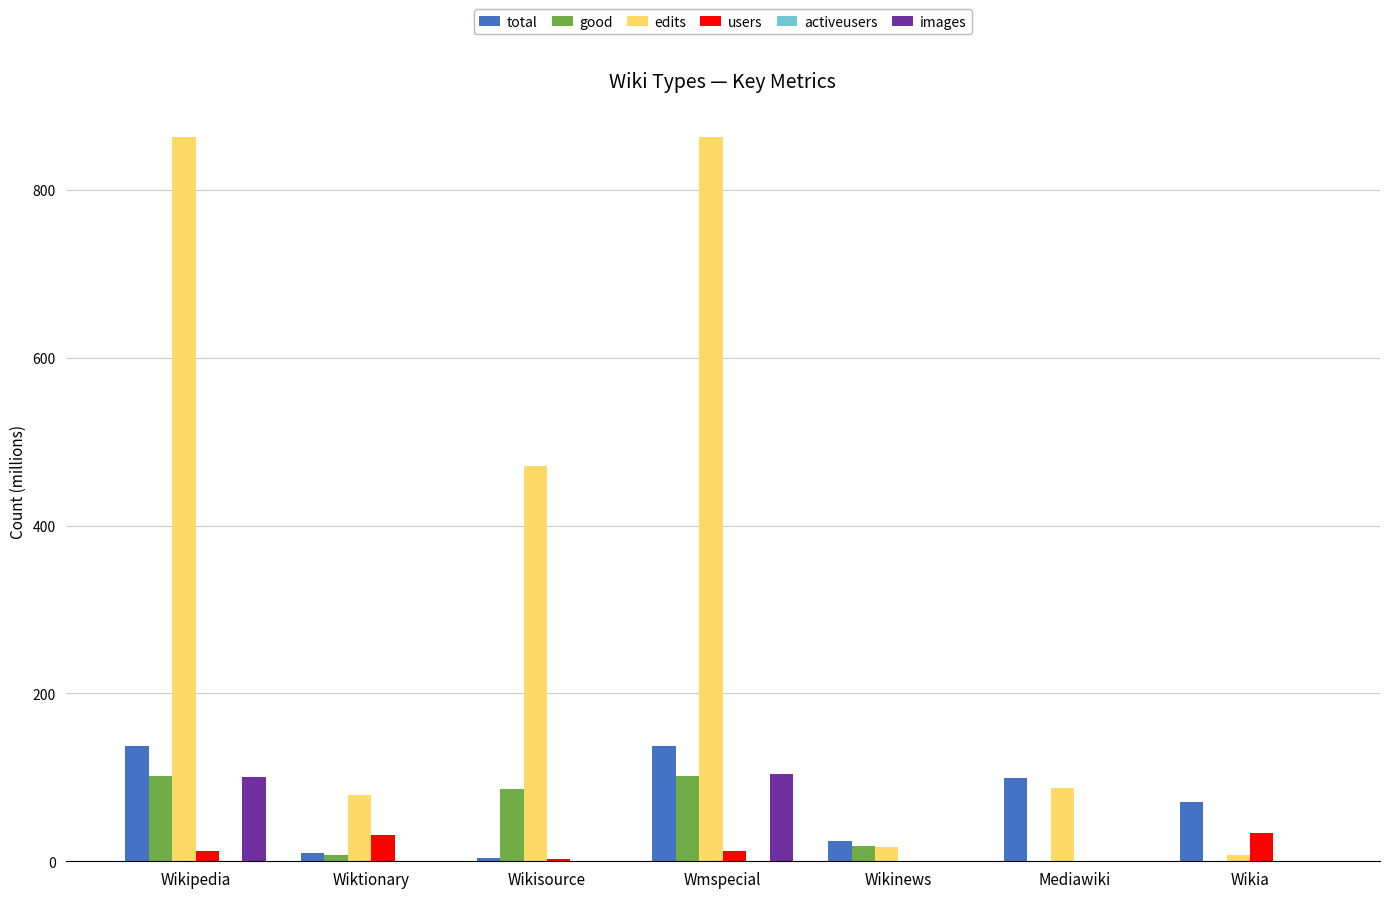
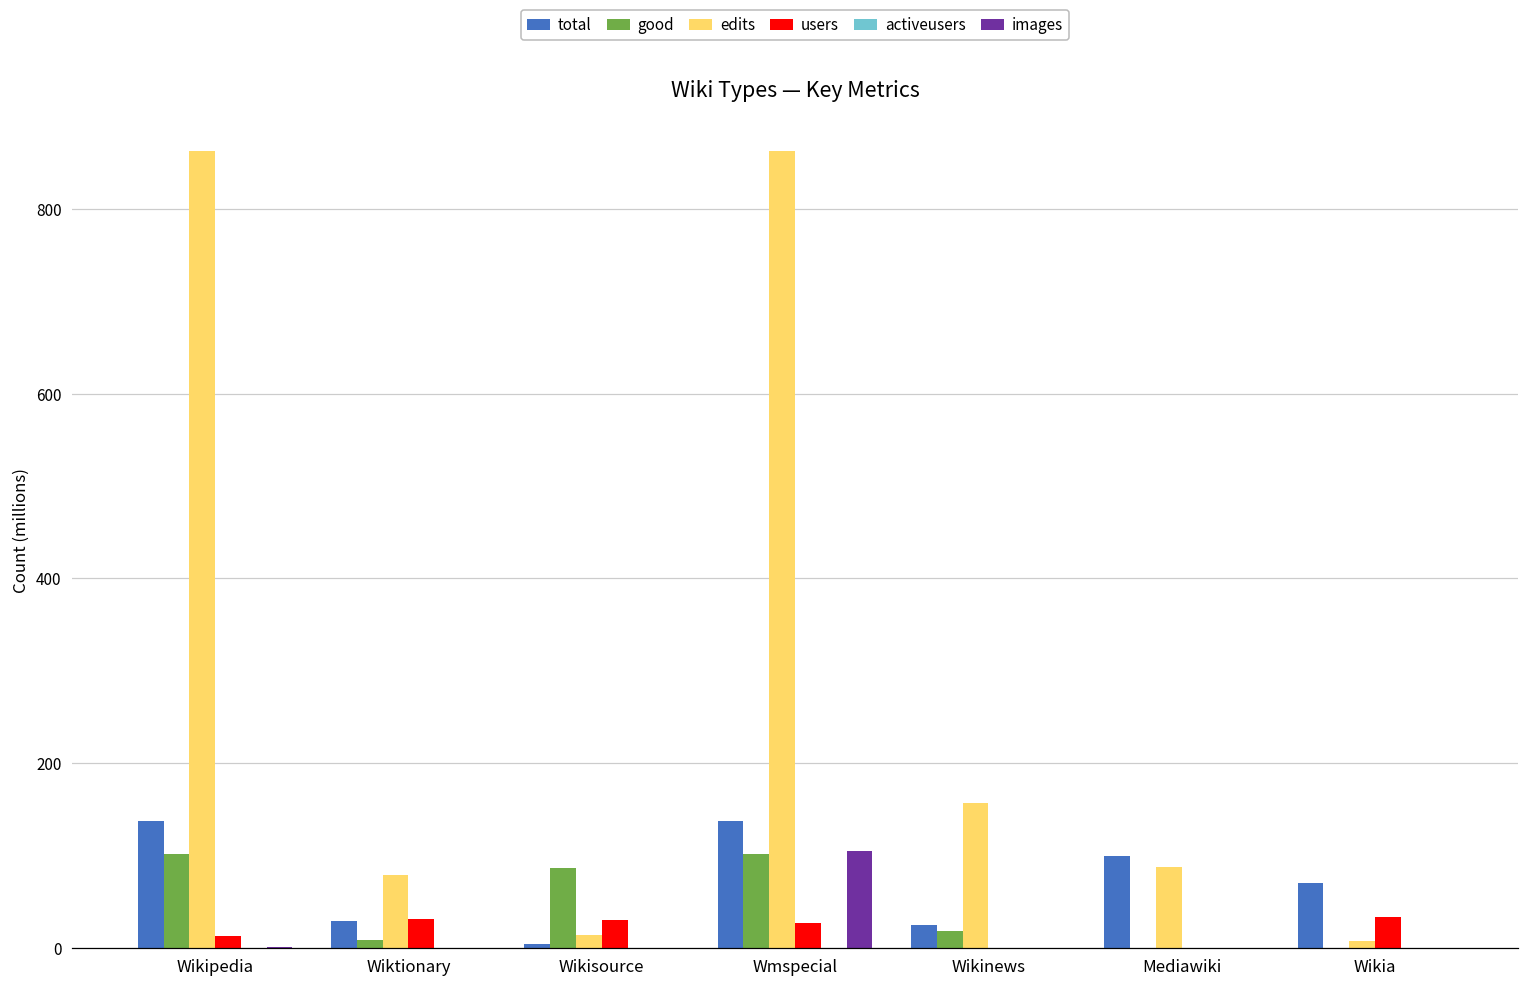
images, Wikipedia: 100 -> 0
total, Wiktionary: 10 -> 30
edits, Wikisource: 470 -> 10
users, Wikisource: 0 -> 30
users, Wmspecial: 10 -> 30
edits, Wikinews: 20 -> 160
